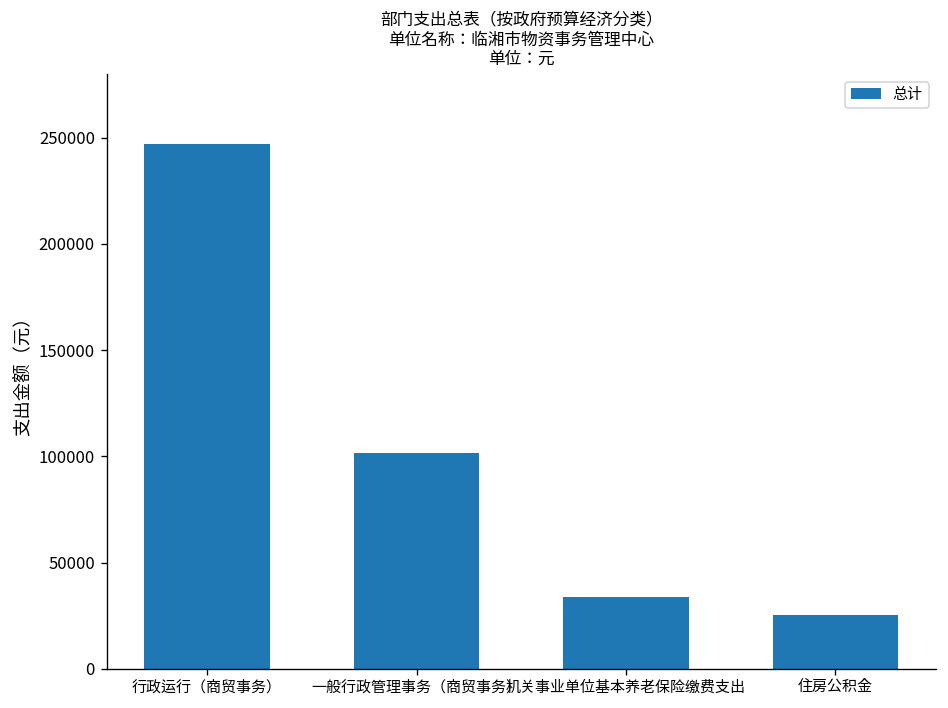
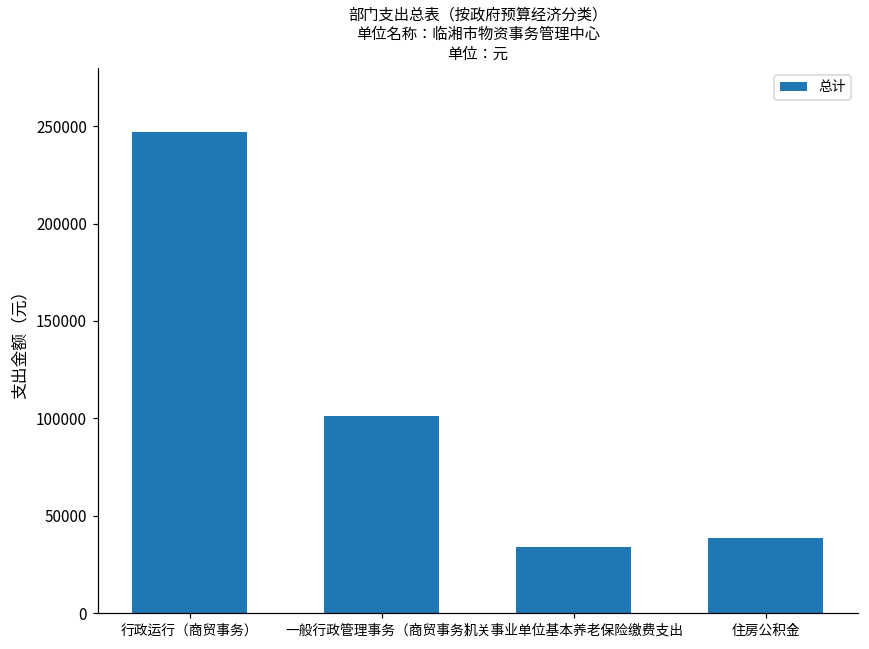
住房公积金: 25000 -> 38000
